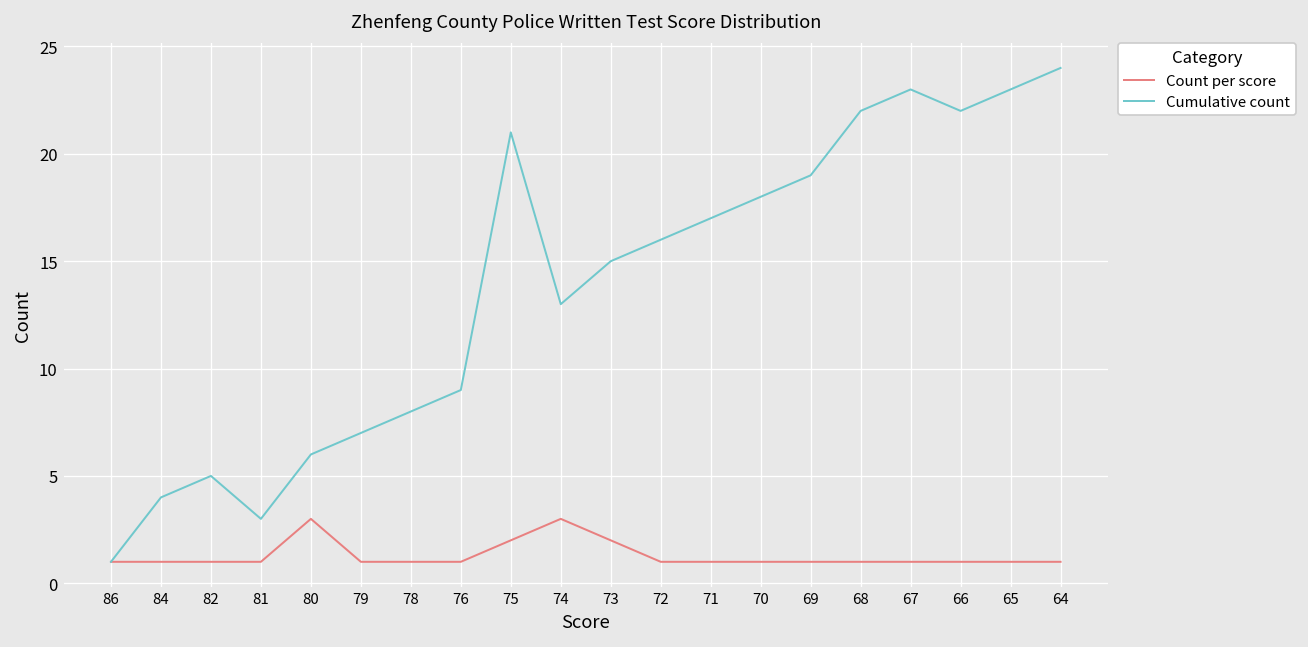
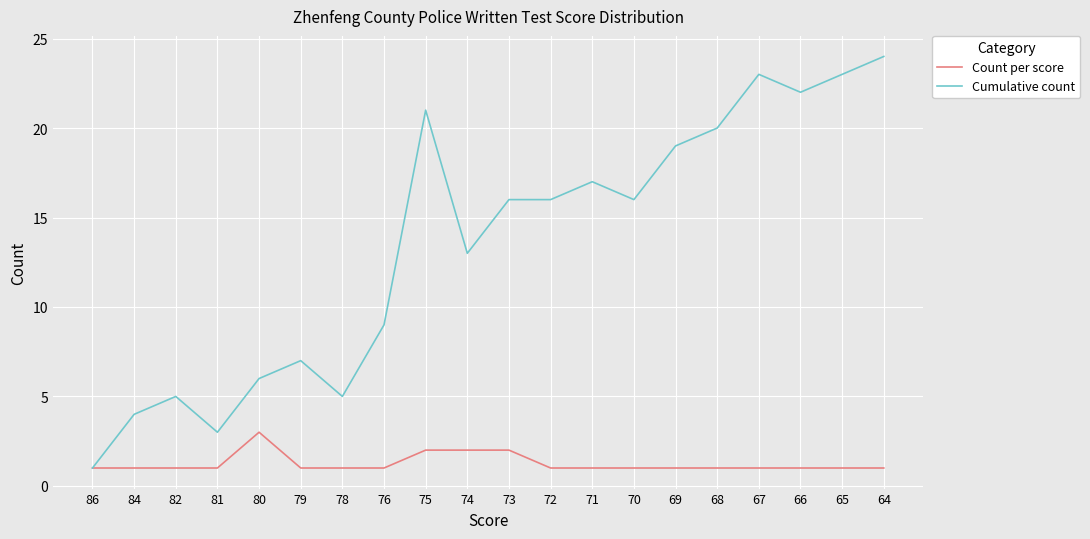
Cumulative count, 78: 8 -> 5
Count per score, 74: 3 -> 2
Cumulative count, 73: 15 -> 16
Cumulative count, 70: 18 -> 16
Cumulative count, 68: 22 -> 20
